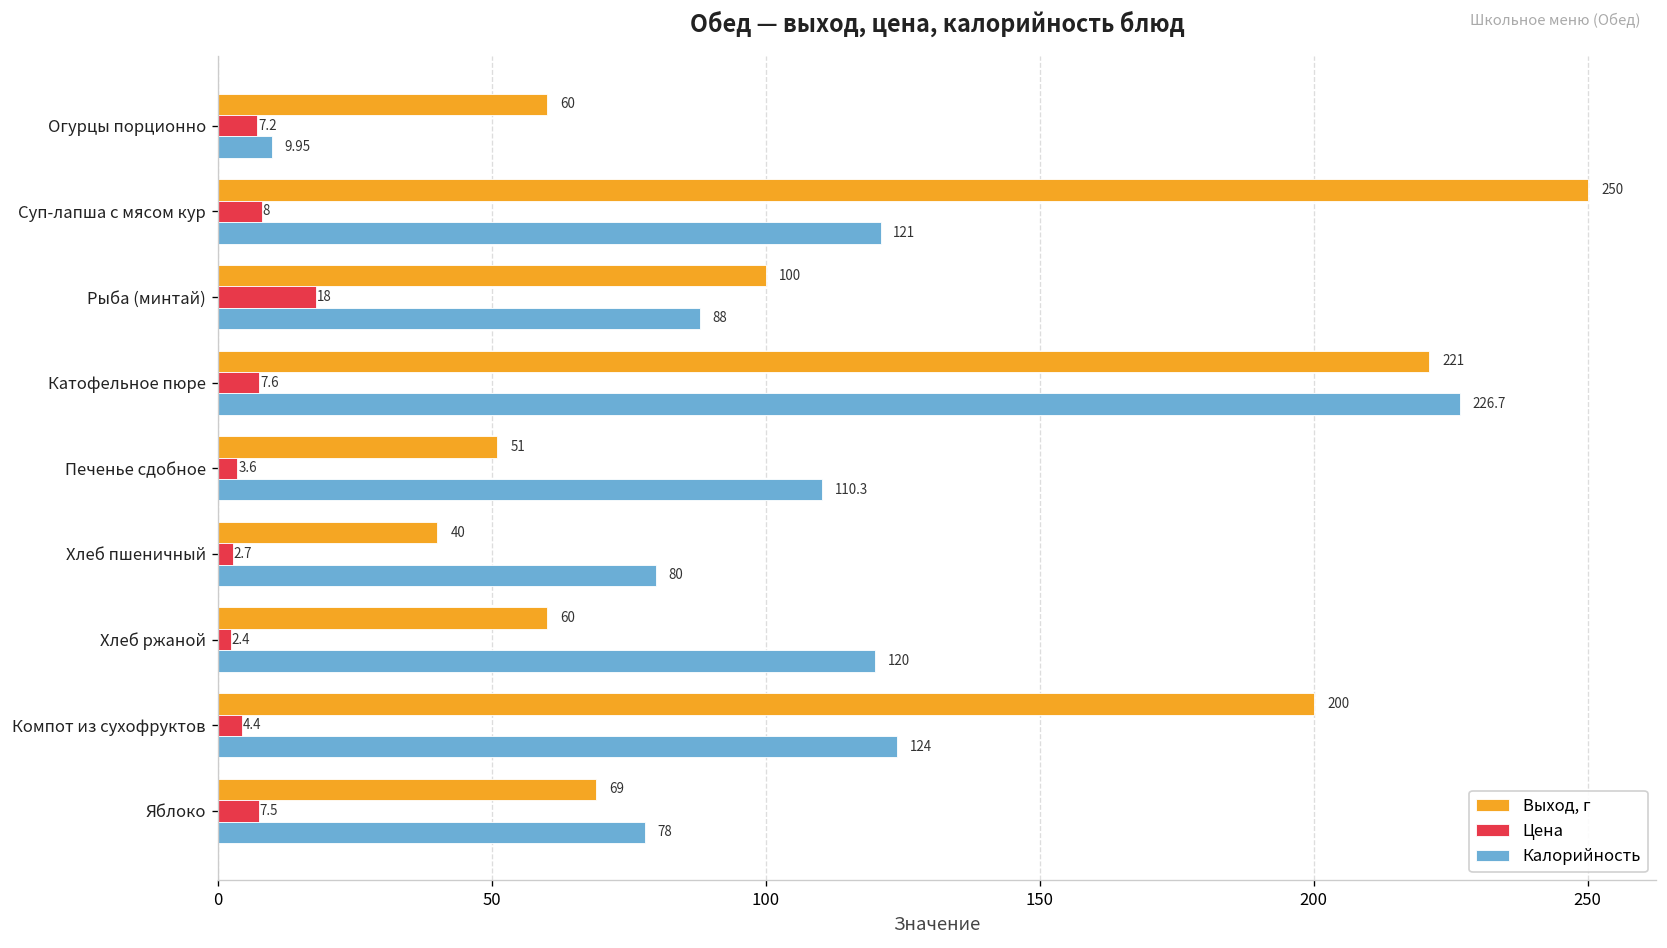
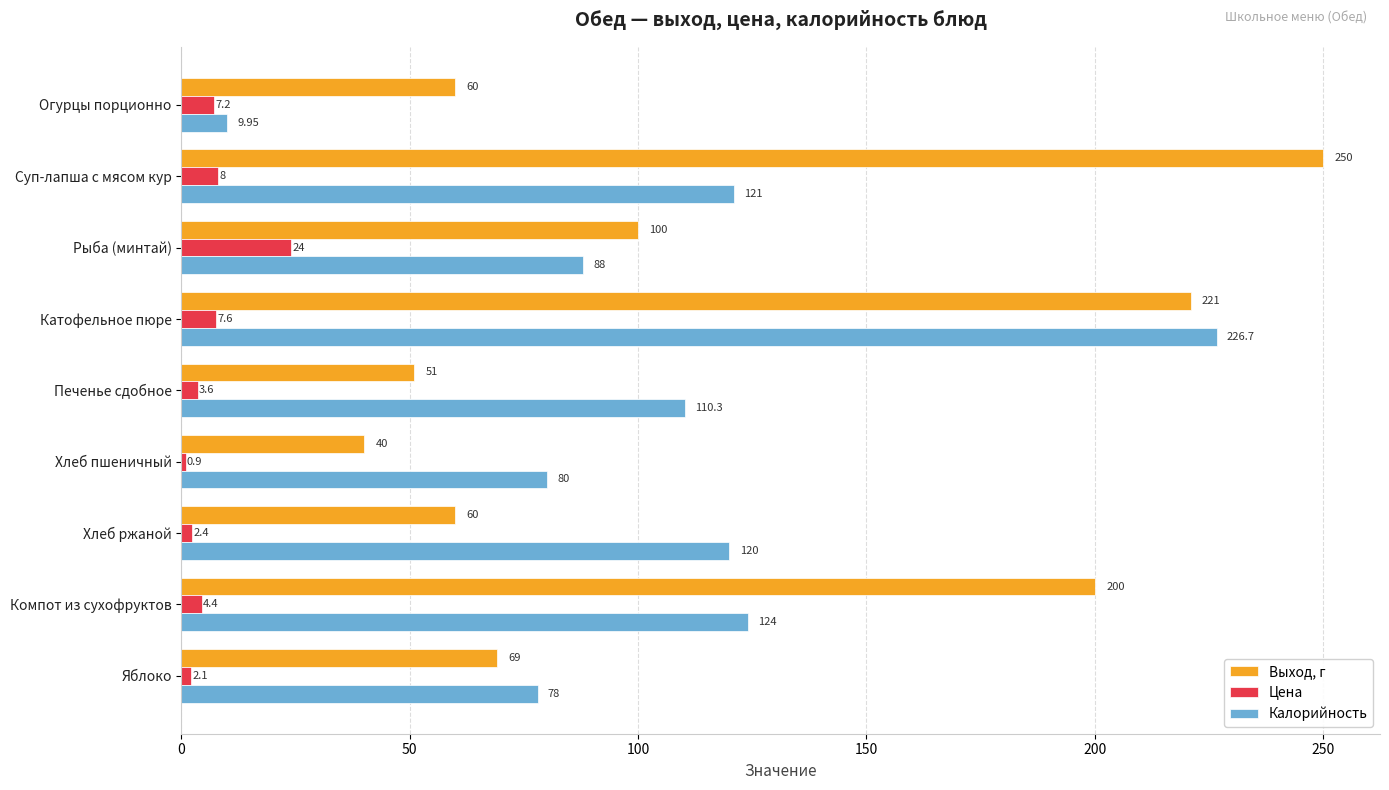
Цена, Рыба (минтай): 18 -> 24
Цена, Хлеб пшеничный: 2.7 -> 0.9
Цена, Яблоко: 7.5 -> 2.1
